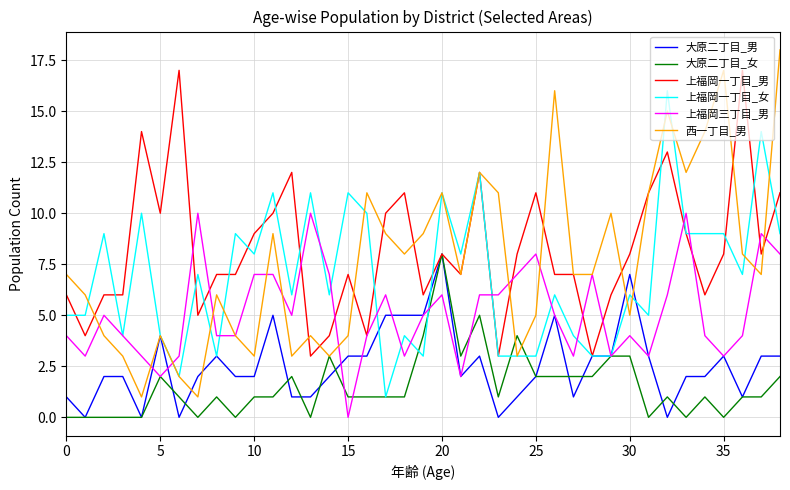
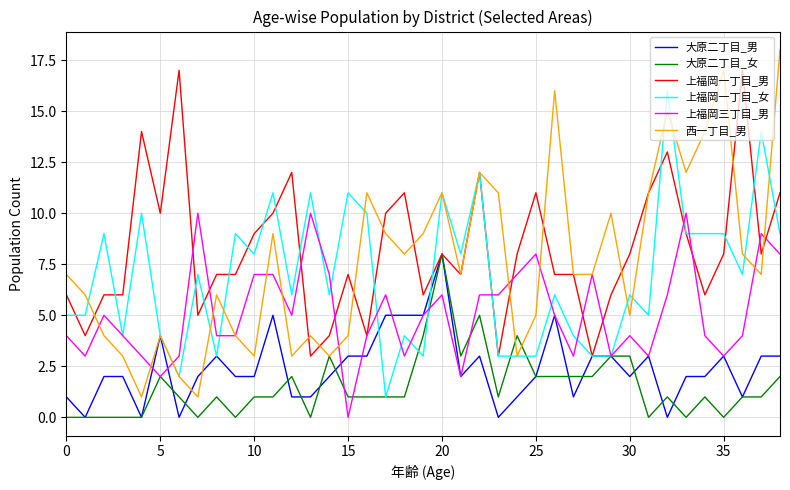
大原二丁目_男, 30: 7 -> 2
